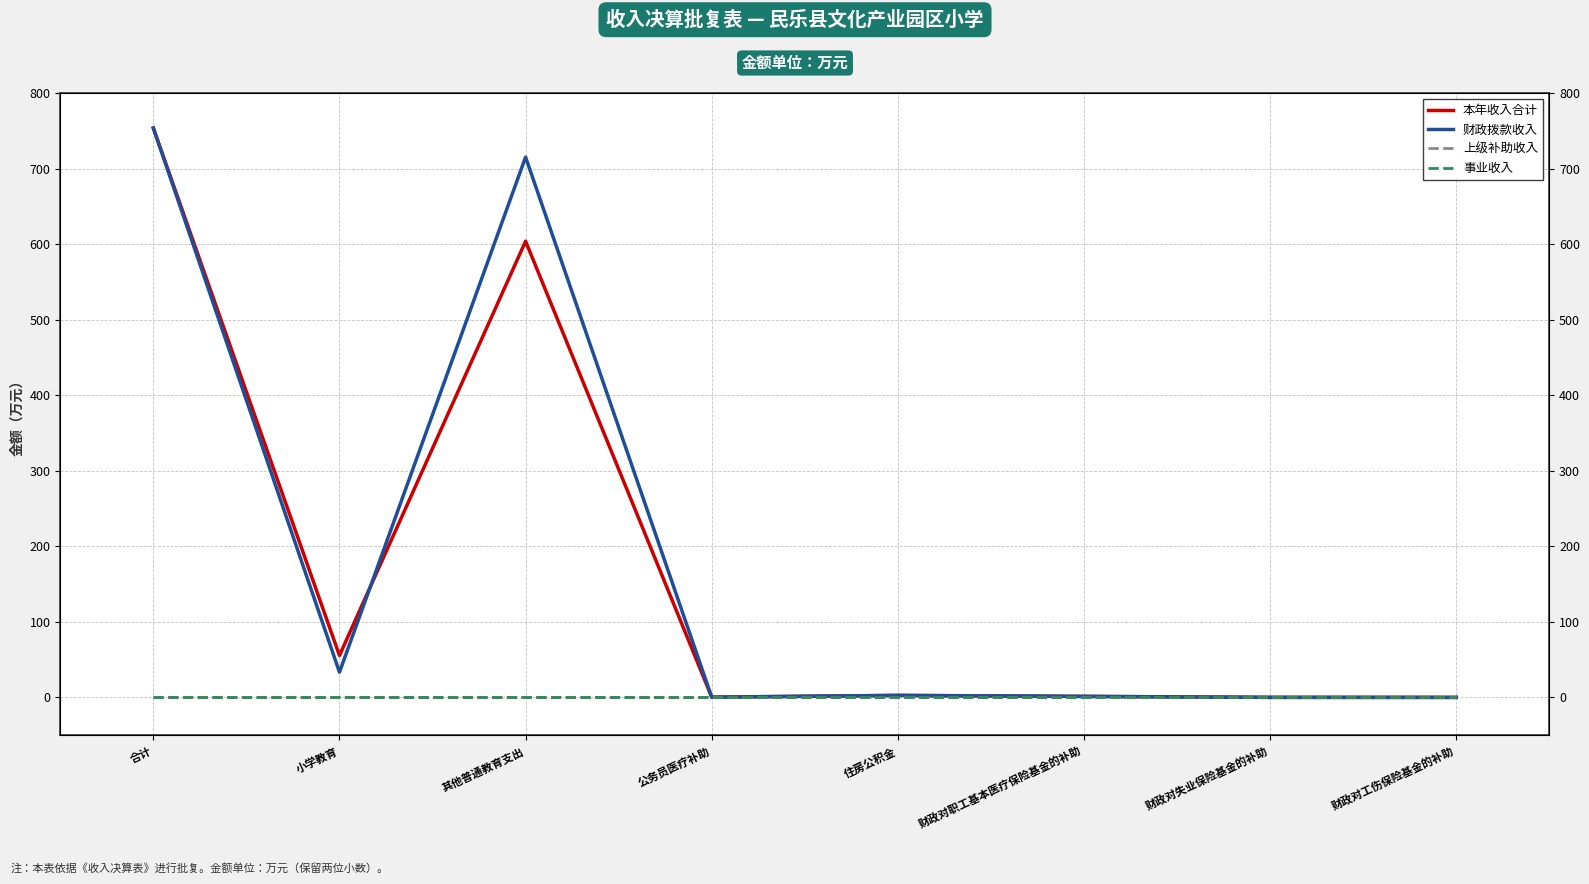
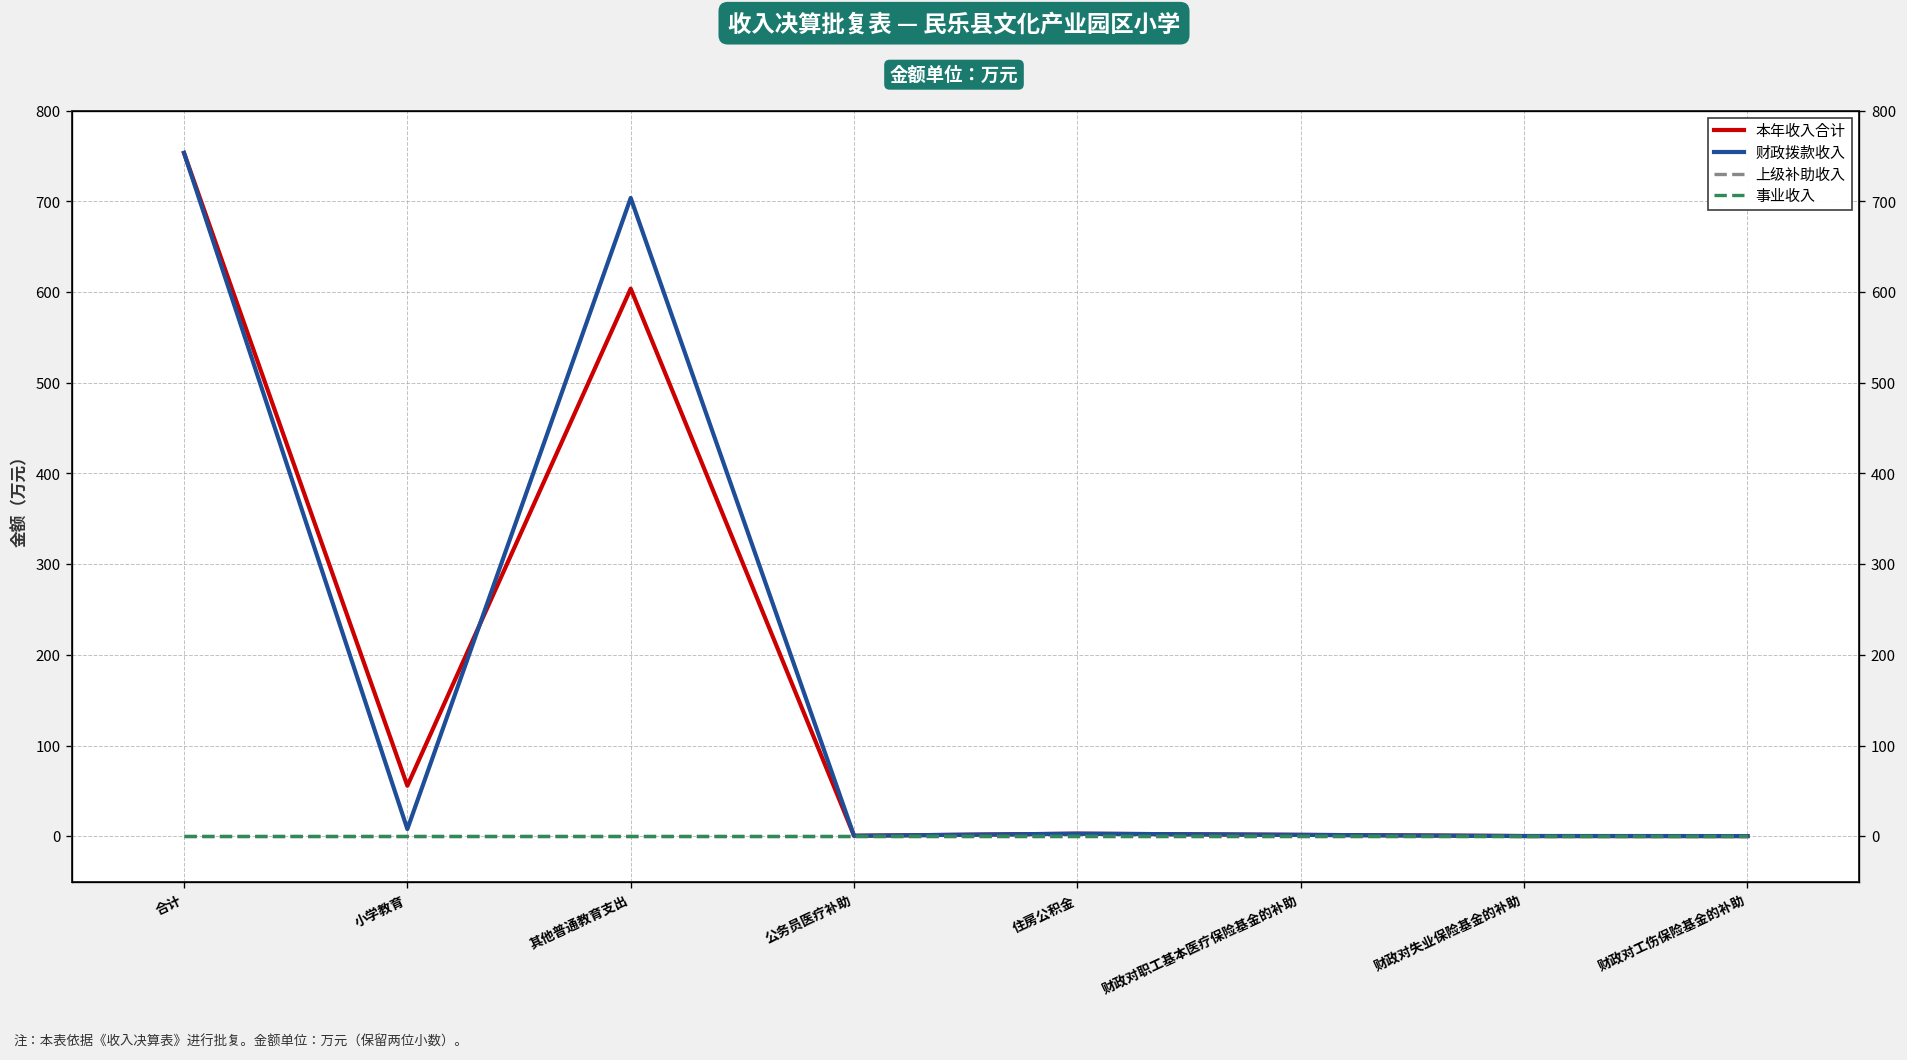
财政拨款收入, 小学教育: 30 -> 10
财政拨款收入, 其他普通教育支出: 720 -> 700
